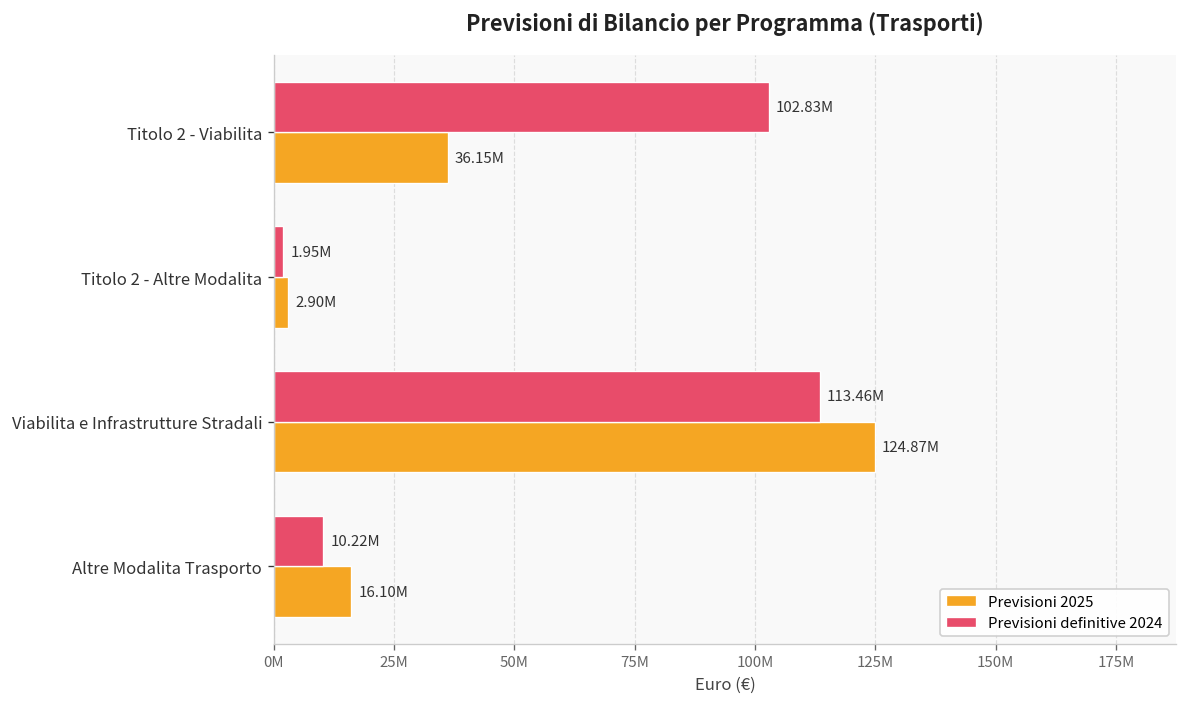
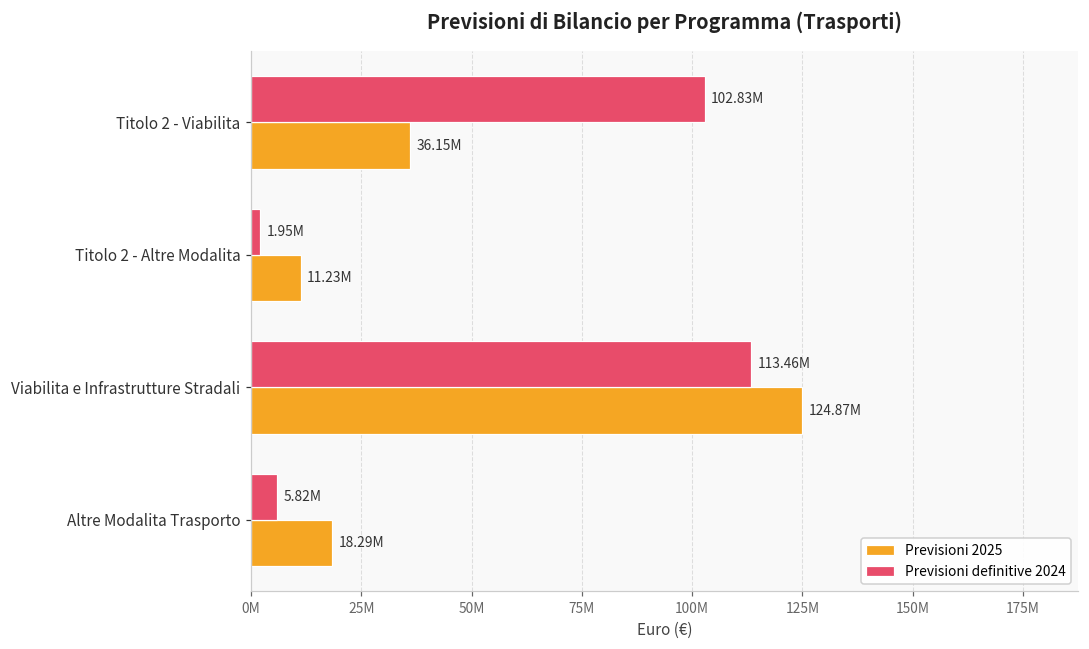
Previsioni 2025, Titolo 2 - Altre Modalita: 2.90M -> 11.23M
Previsioni definitive 2024, Altre Modalita Trasporto: 10.22M -> 5.82M
Previsioni 2025, Altre Modalita Trasporto: 16.10M -> 18.29M
